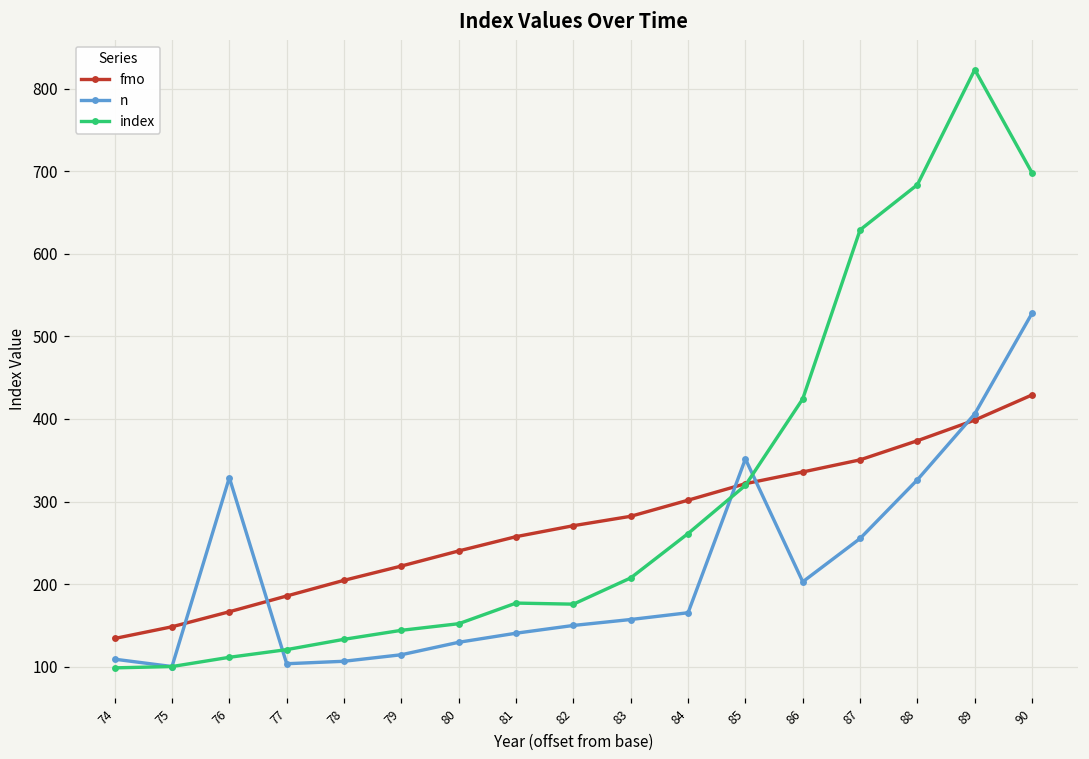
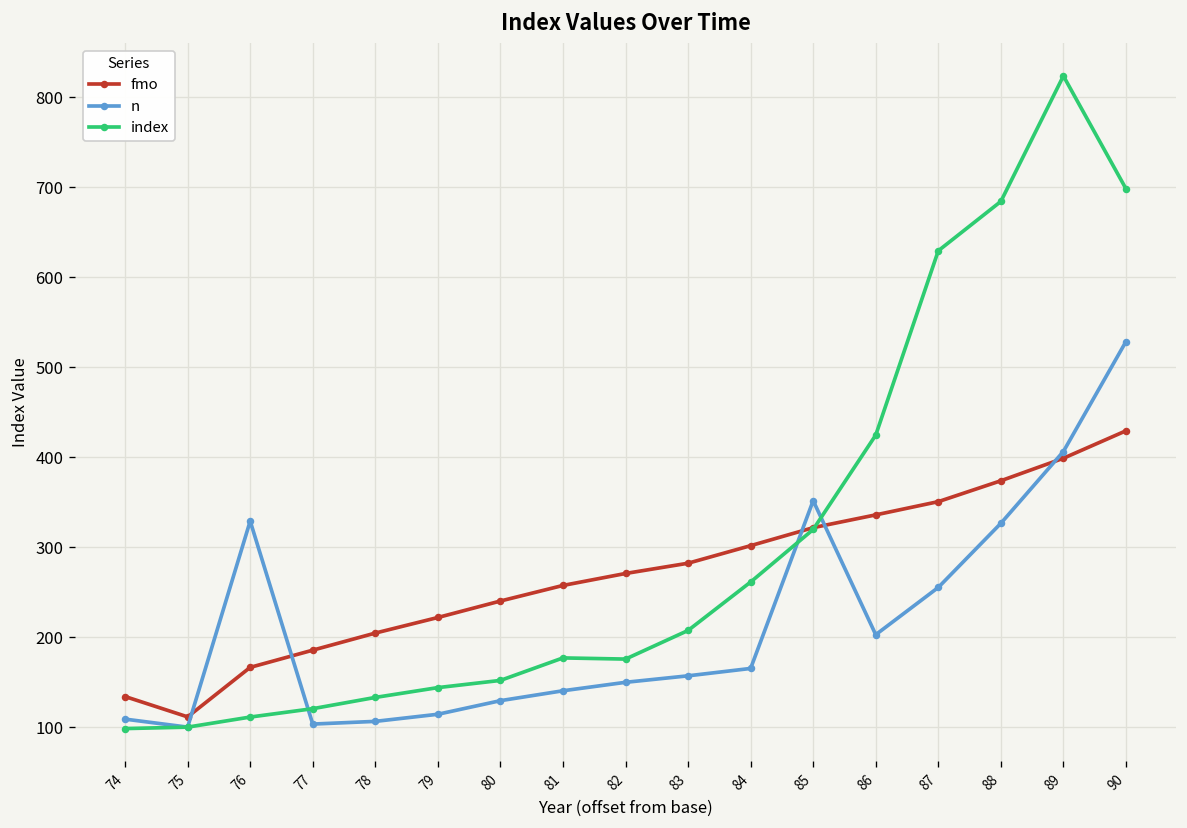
fmo, 75: 150 -> 110
